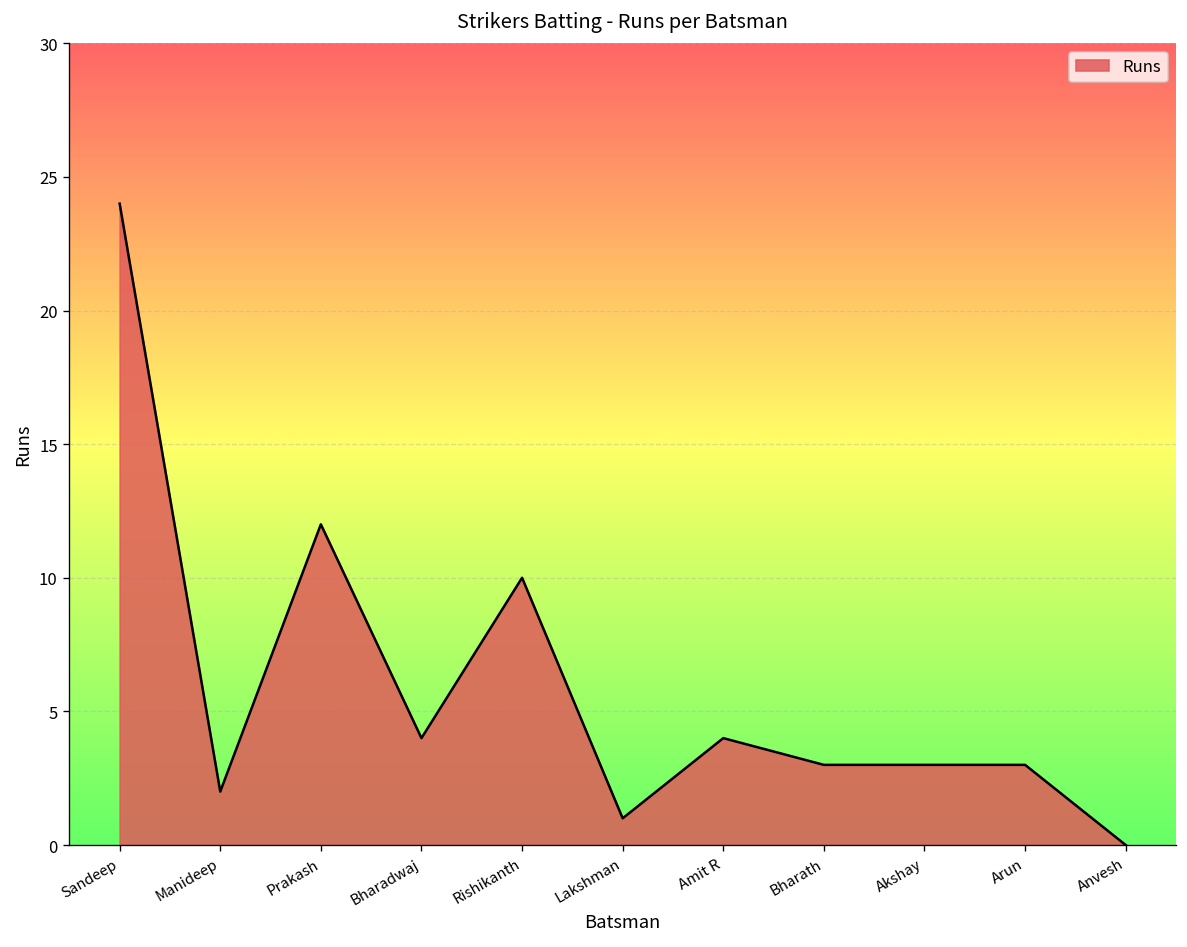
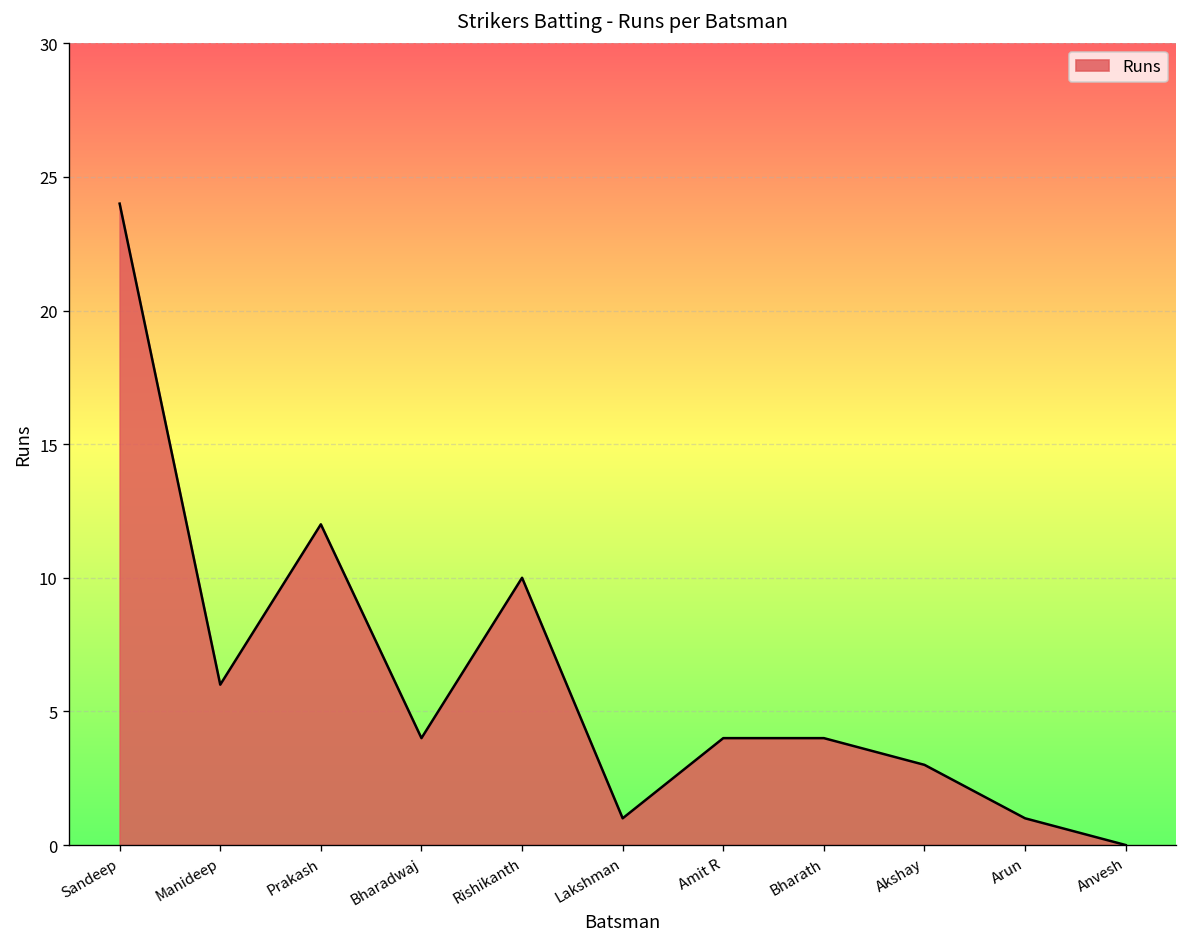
Manideep: 2 -> 6
Bharath: 3 -> 4
Arun: 3 -> 1
